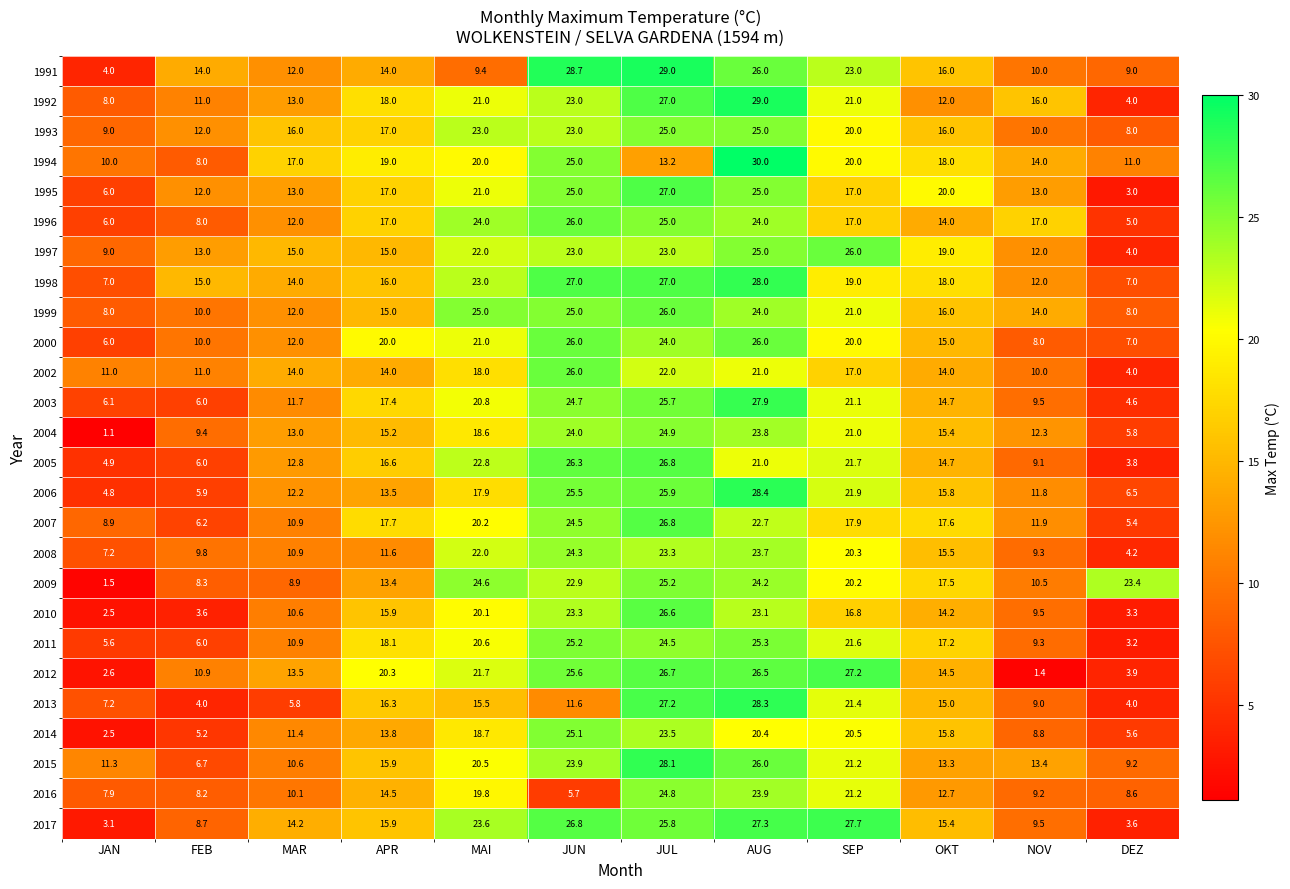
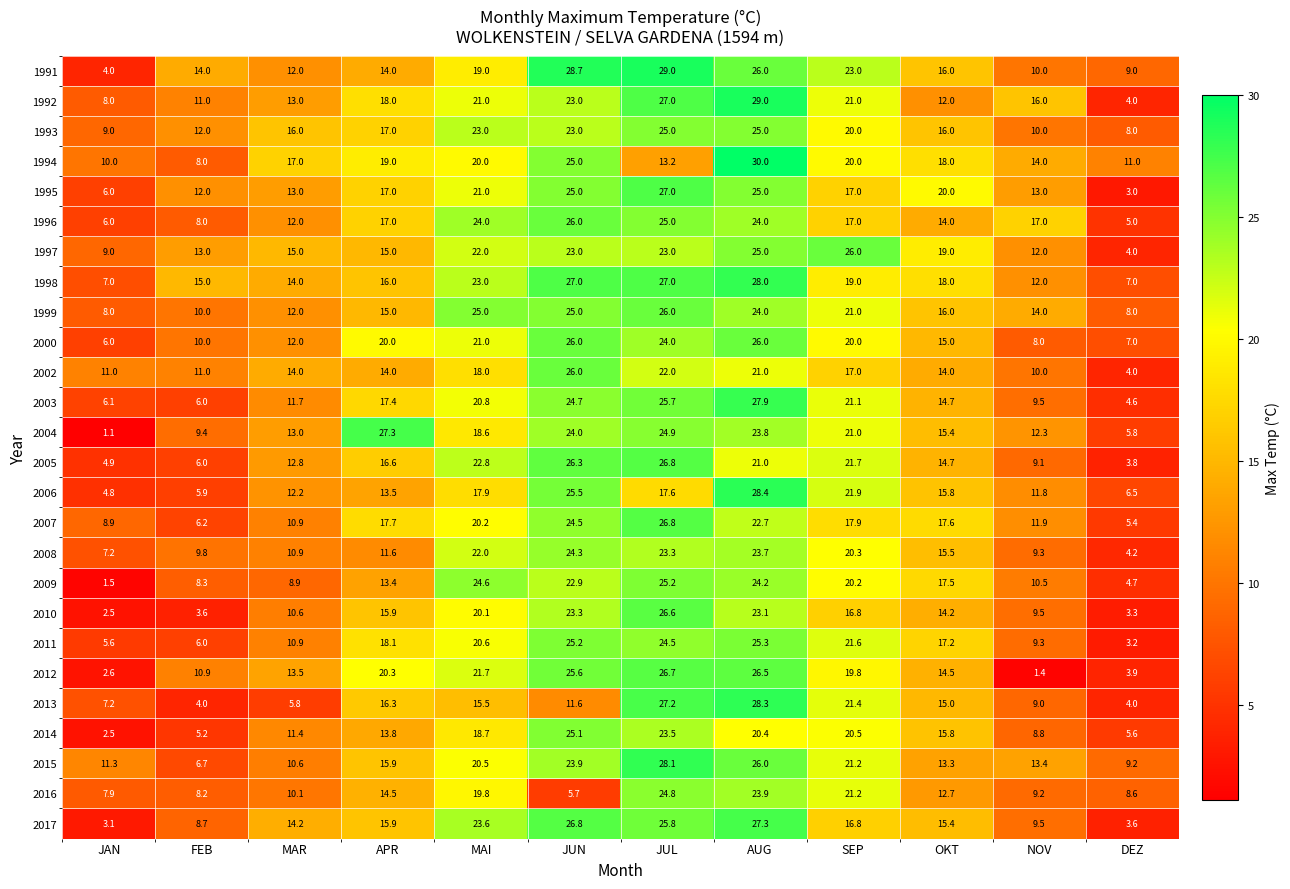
1991, MAI: 9.4 -> 19.0
2004, APR: 15.2 -> 27.3
2006, JUL: 25.9 -> 17.6
2009, DEZ: 23.4 -> 4.7
2012, SEP: 27.2 -> 19.8
2017, SEP: 27.7 -> 16.8
